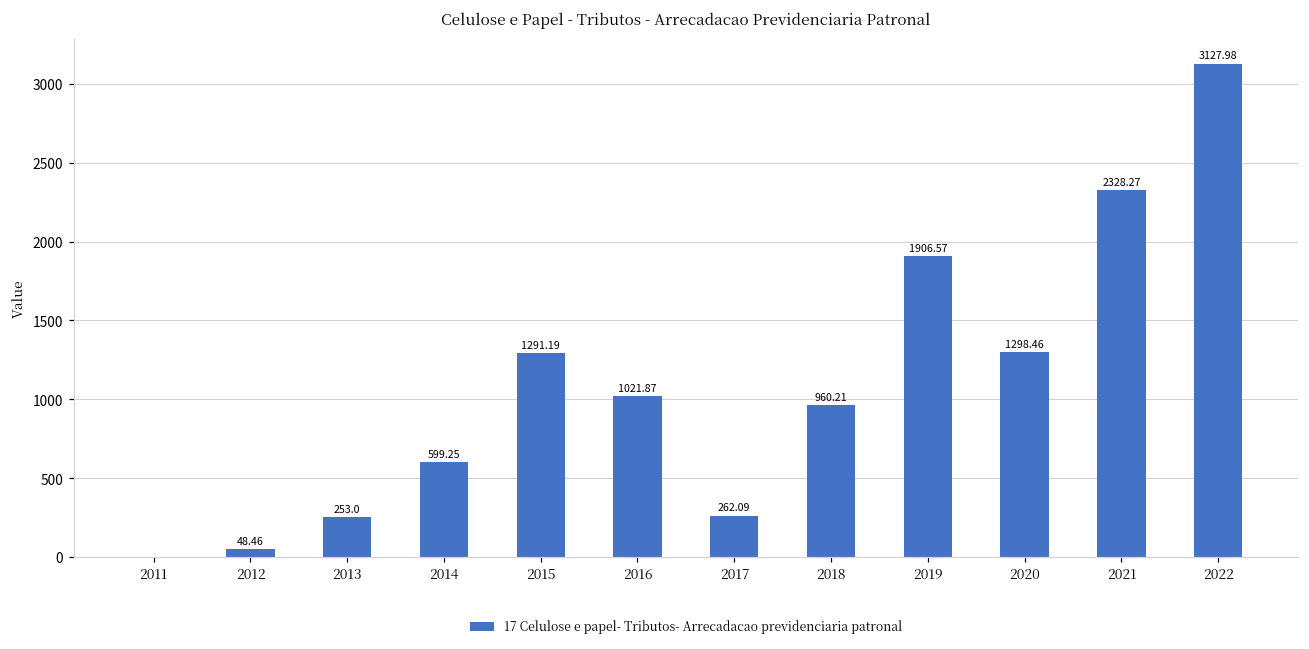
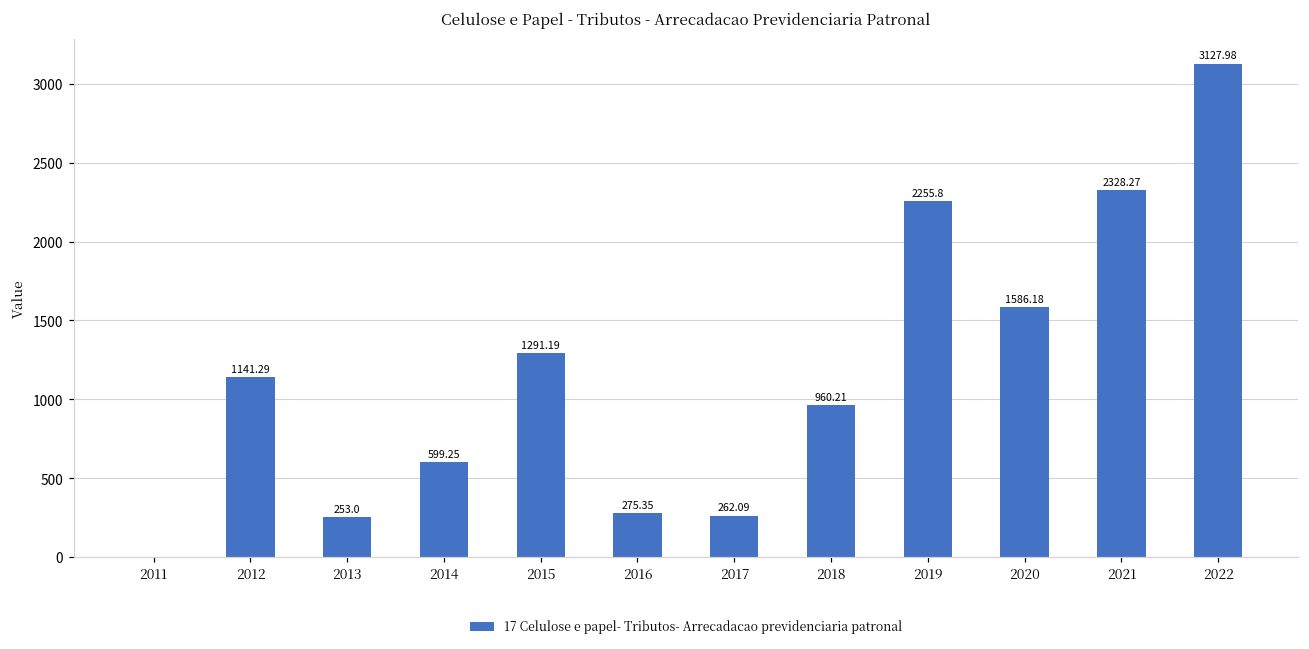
2012: 48.46 -> 1141.29
2016: 1021.87 -> 275.35
2019: 1906.57 -> 2255.8
2020: 1298.46 -> 1586.18
